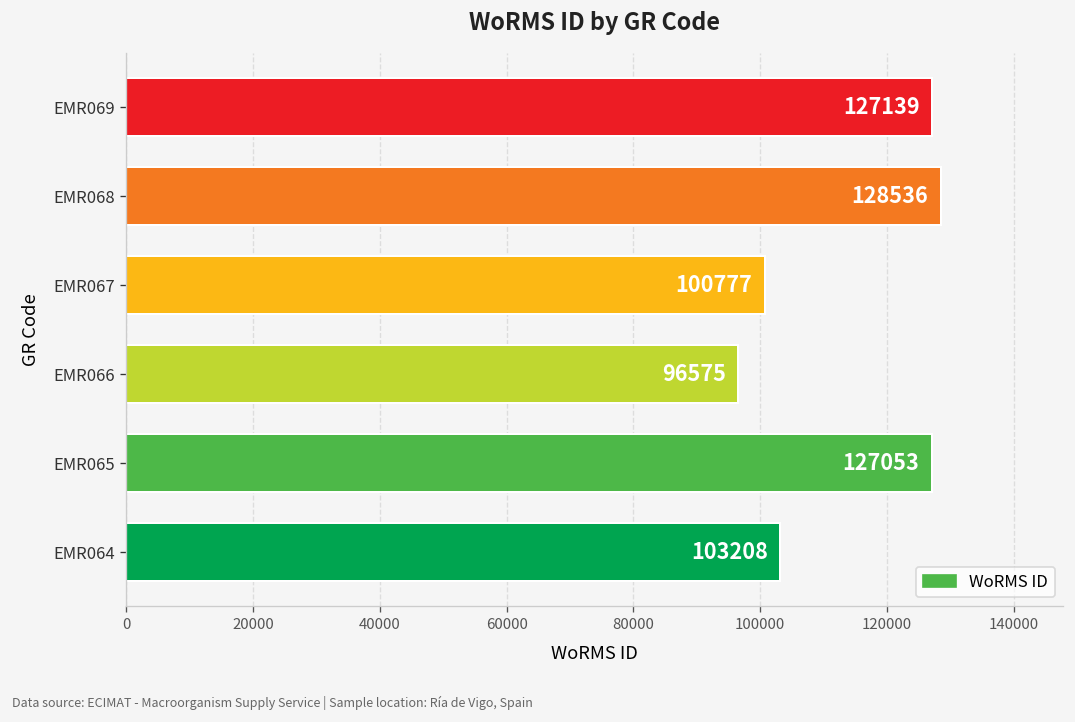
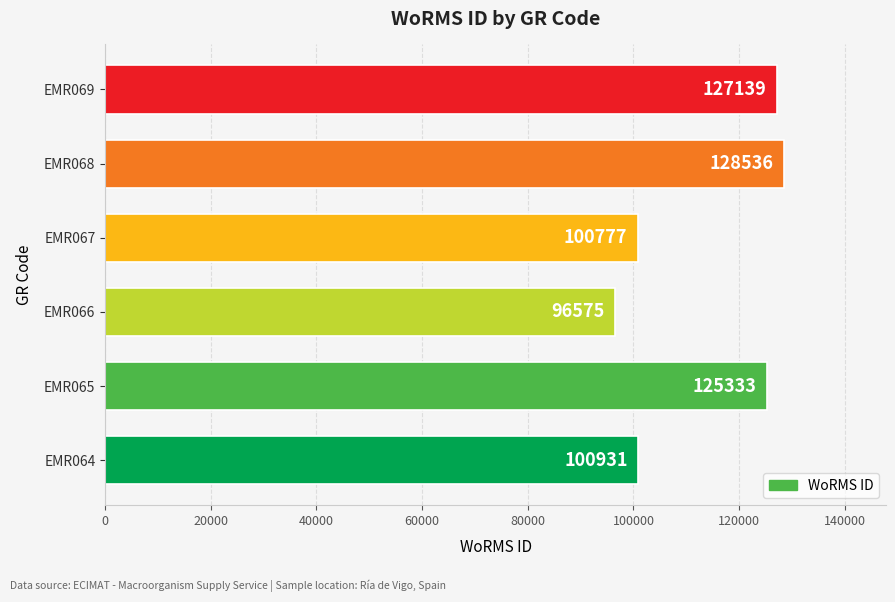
EMR065: 127053 -> 125333
EMR064: 103208 -> 100931
